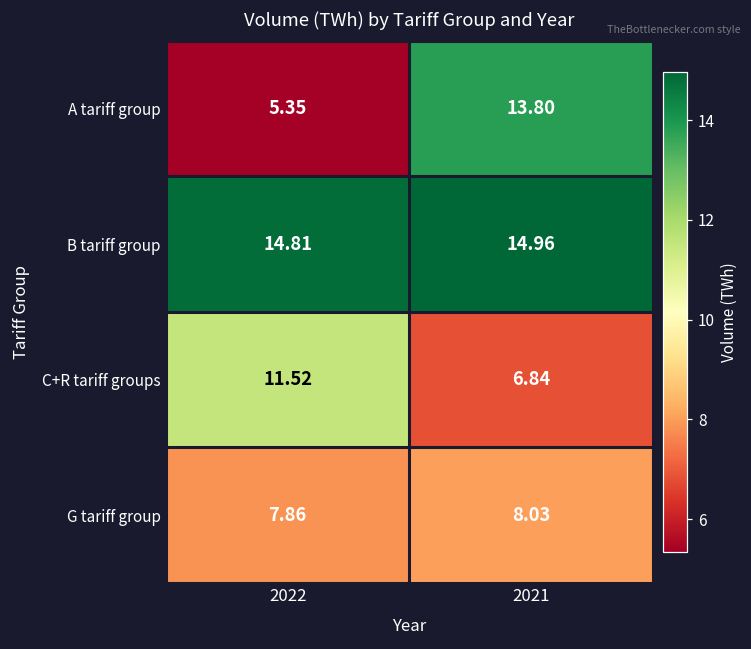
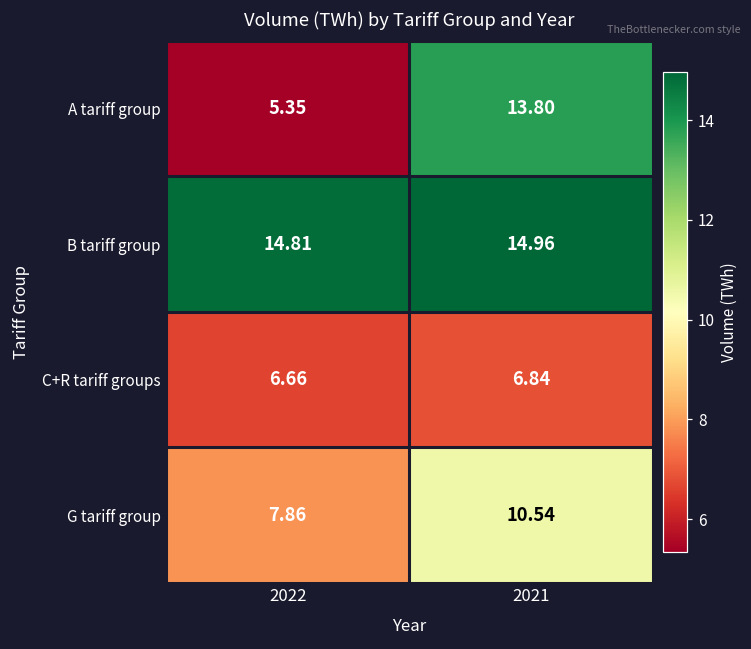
C+R tariff groups, 2022: 11.52 -> 6.66
G tariff group, 2021: 8.03 -> 10.54
